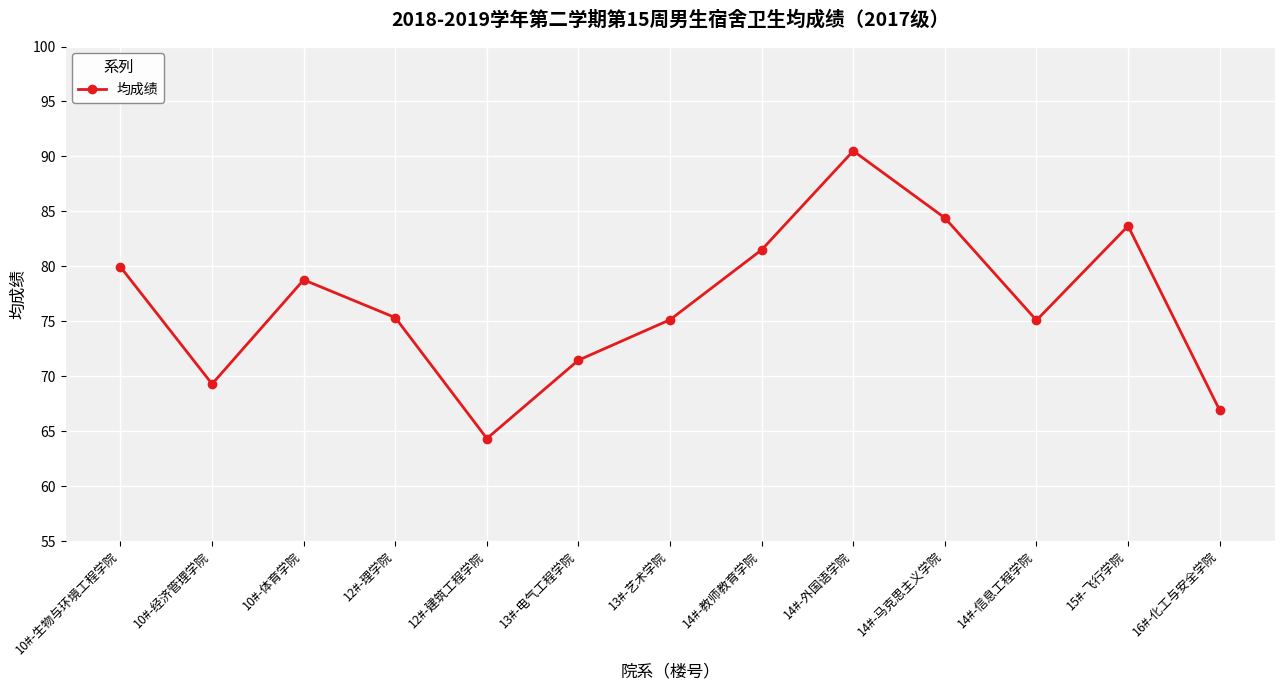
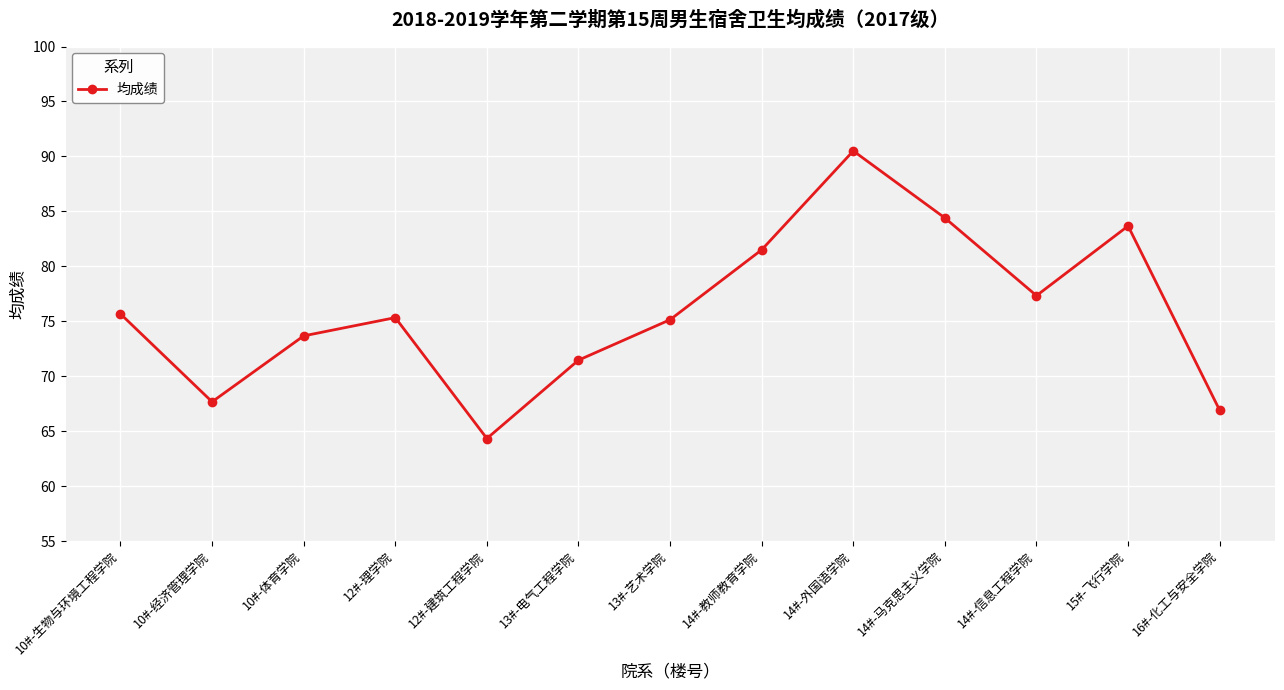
10#-生物与环境工程学院: 79.9 -> 75.7
10#-经济管理学院: 69.3 -> 67.7
10#-体育学院: 78.8 -> 73.7
14#-信息工程学院: 75.1 -> 77.3
